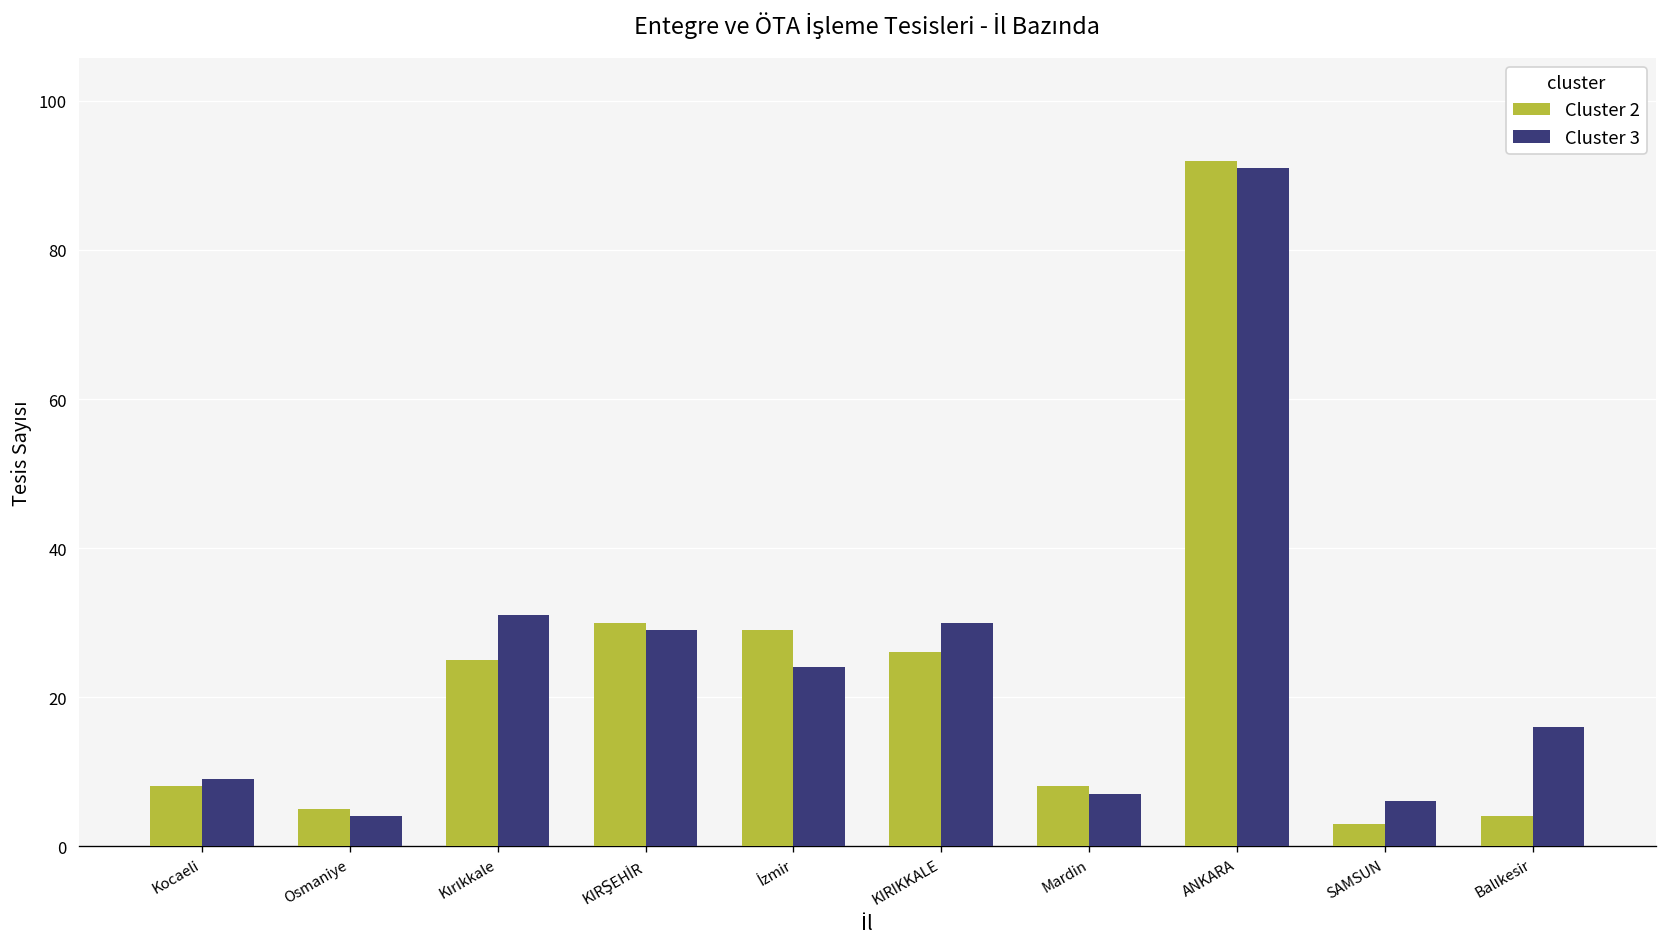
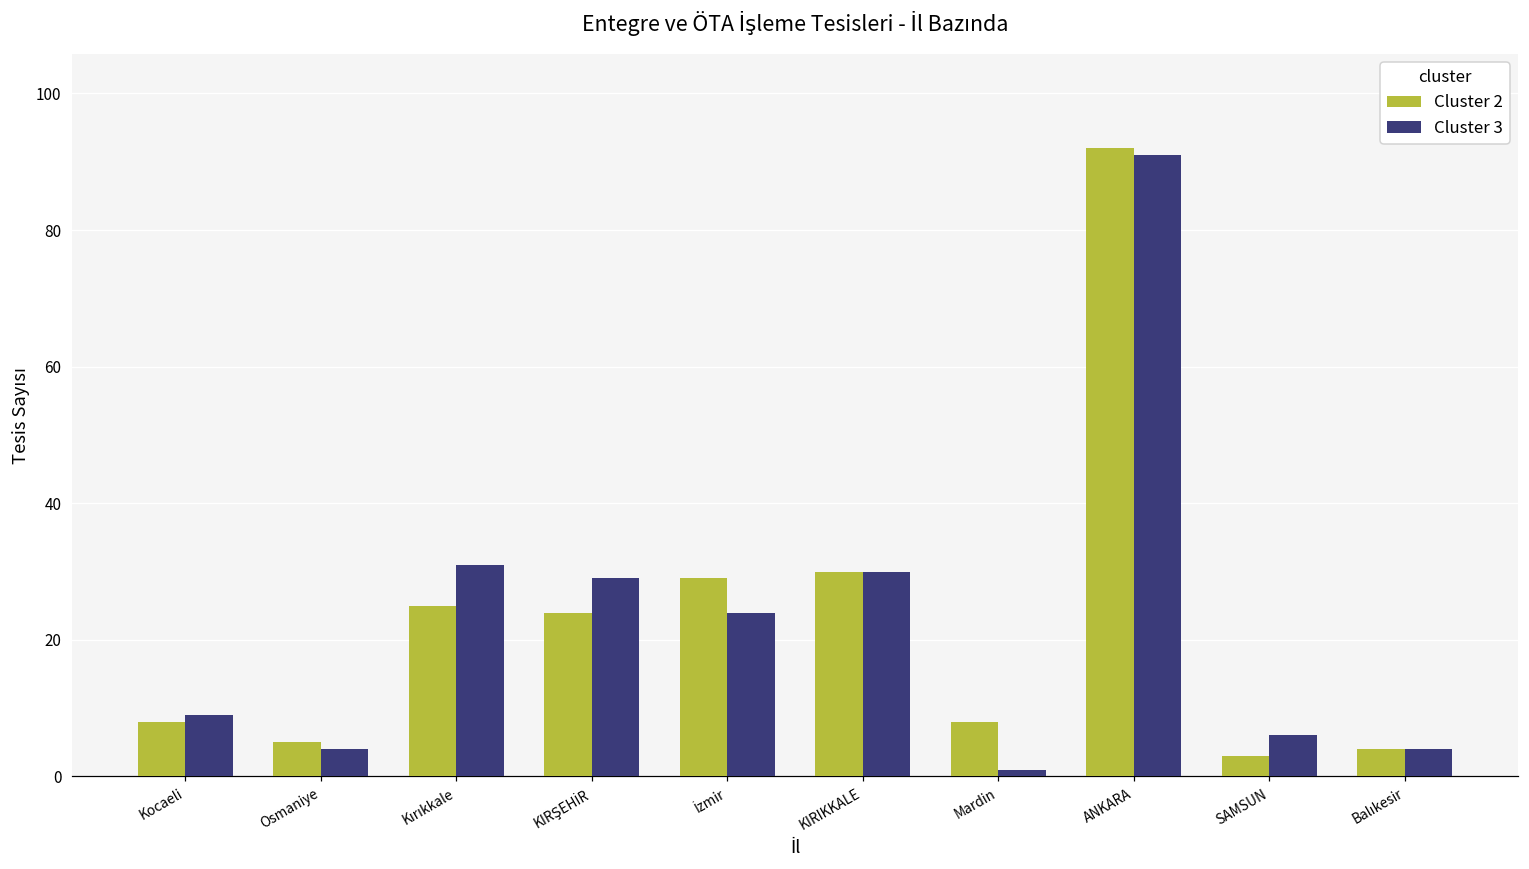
Cluster 2, KIRŞEHİR: 30 -> 24
Cluster 2, KIRIKKALE: 26 -> 30
Cluster 3, Mardin: 7 -> 1
Cluster 3, Balıkesir: 16 -> 4
